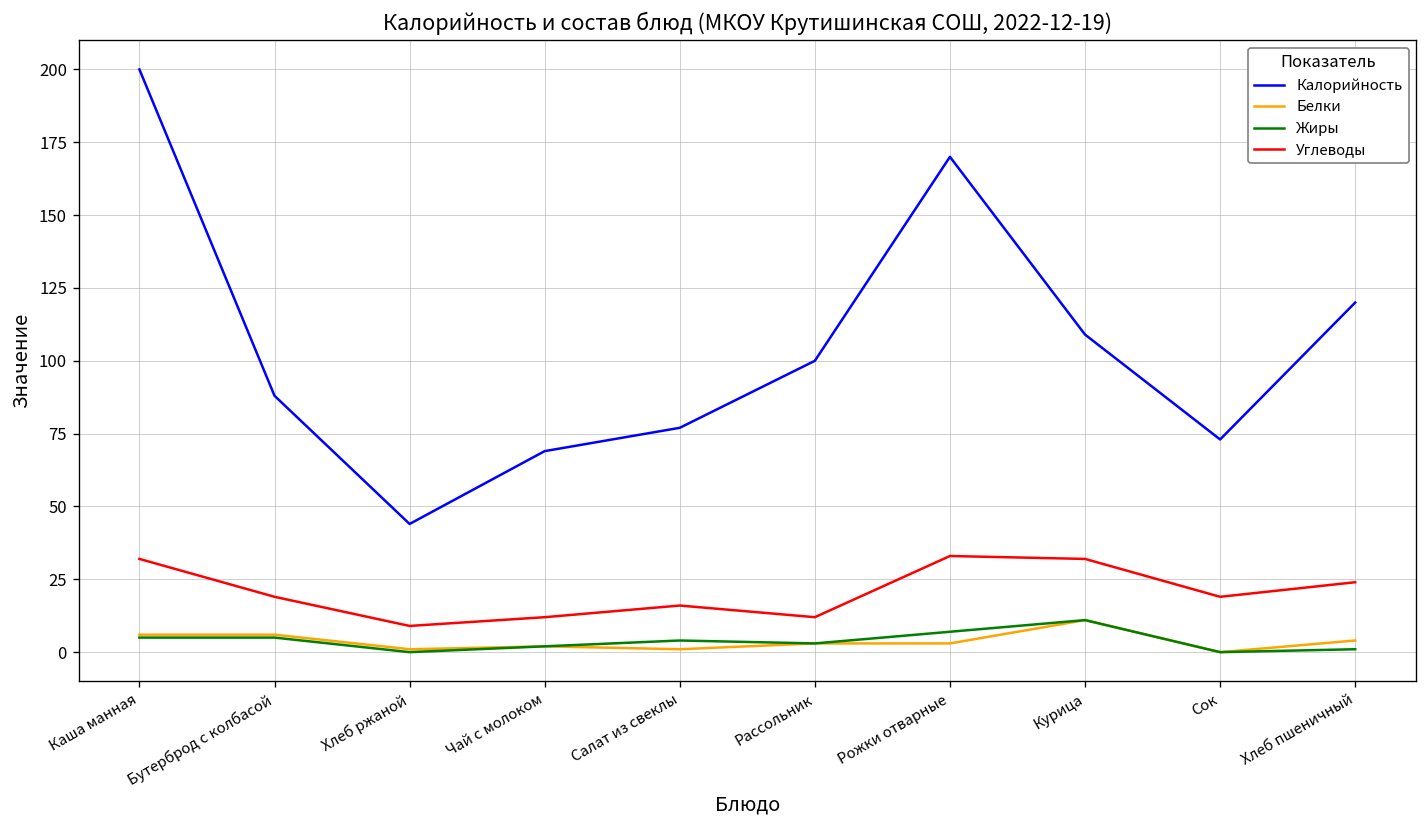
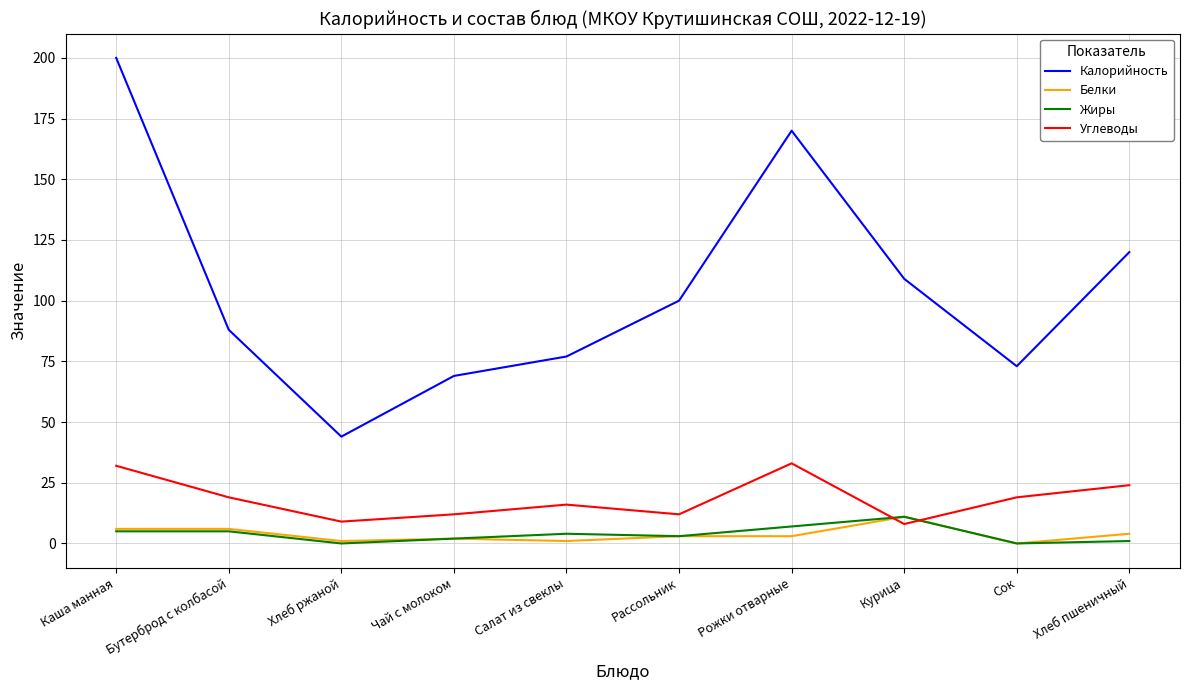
Углеводы, Курица: 32 -> 8
